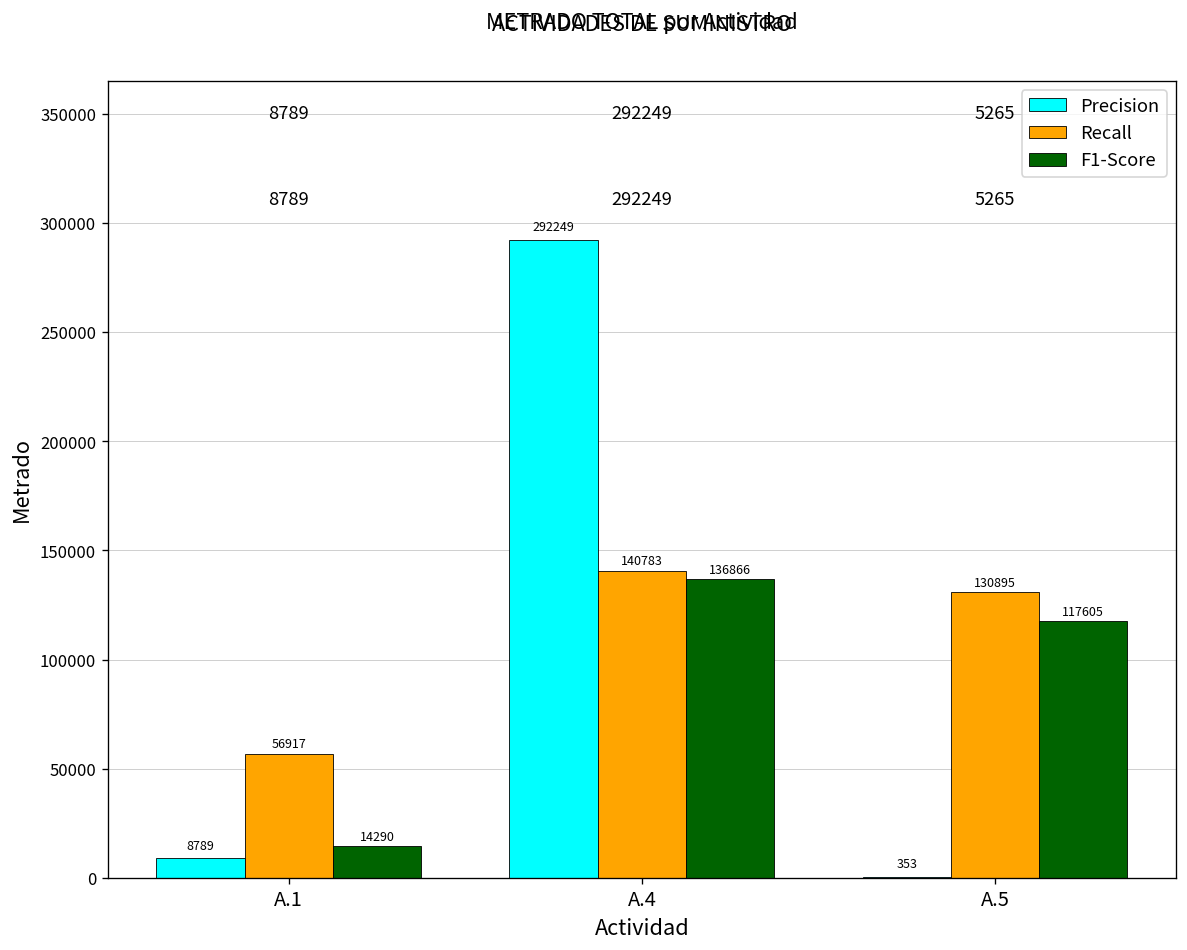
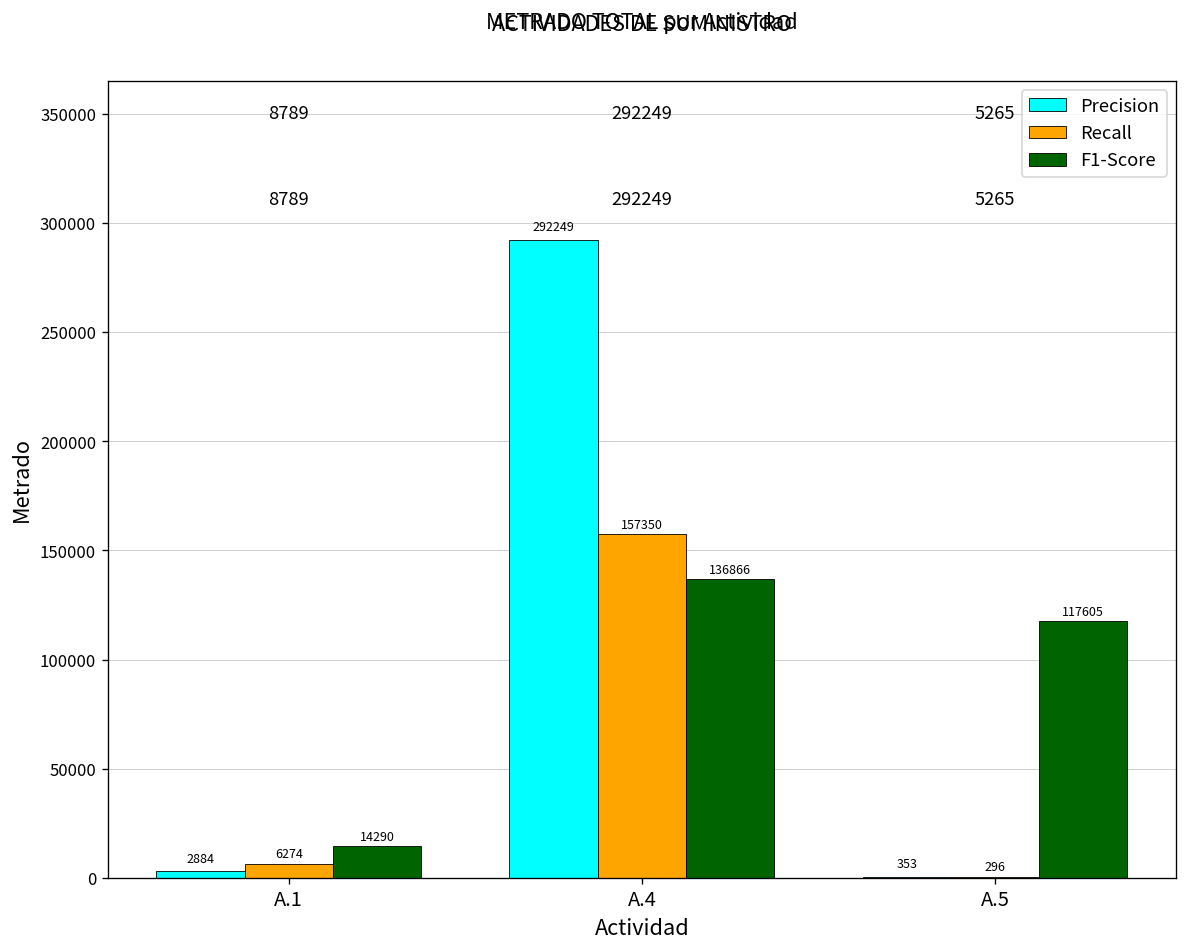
Precision, A.1: 8789 -> 2884
Recall, A.1: 56917 -> 6274
Recall, A.4: 140783 -> 157350
Recall, A.5: 130895 -> 296
